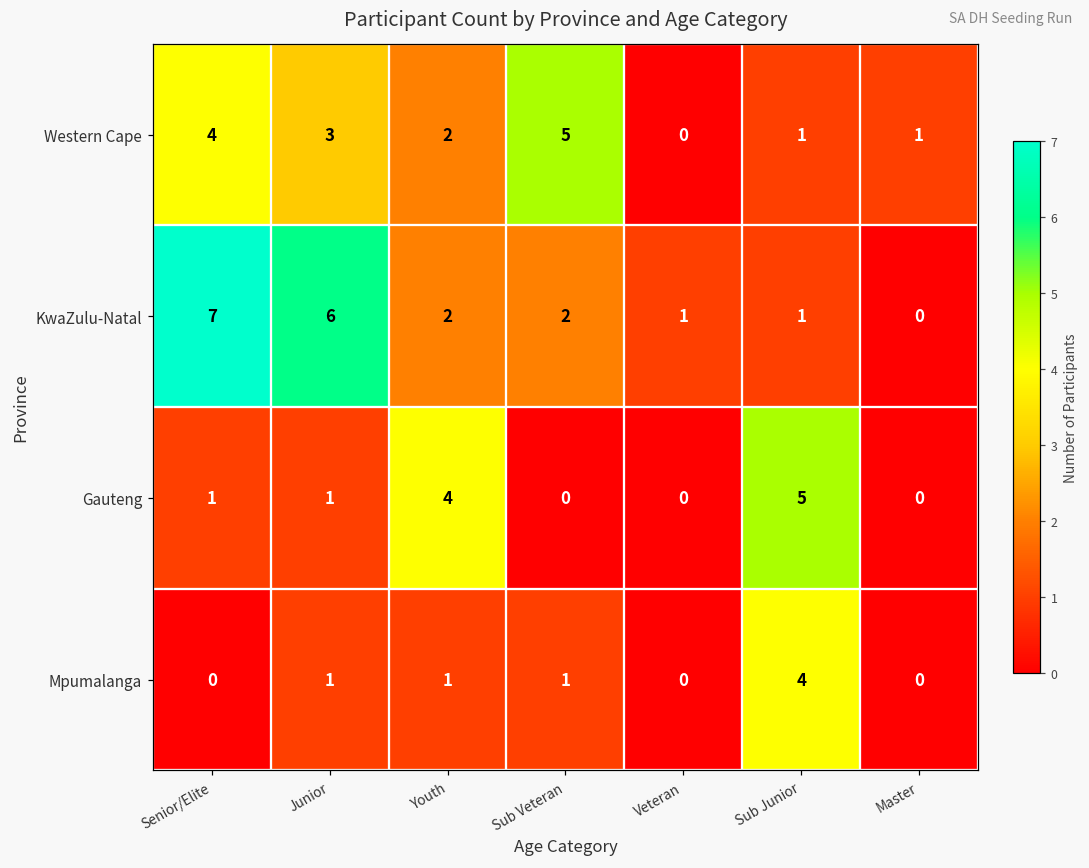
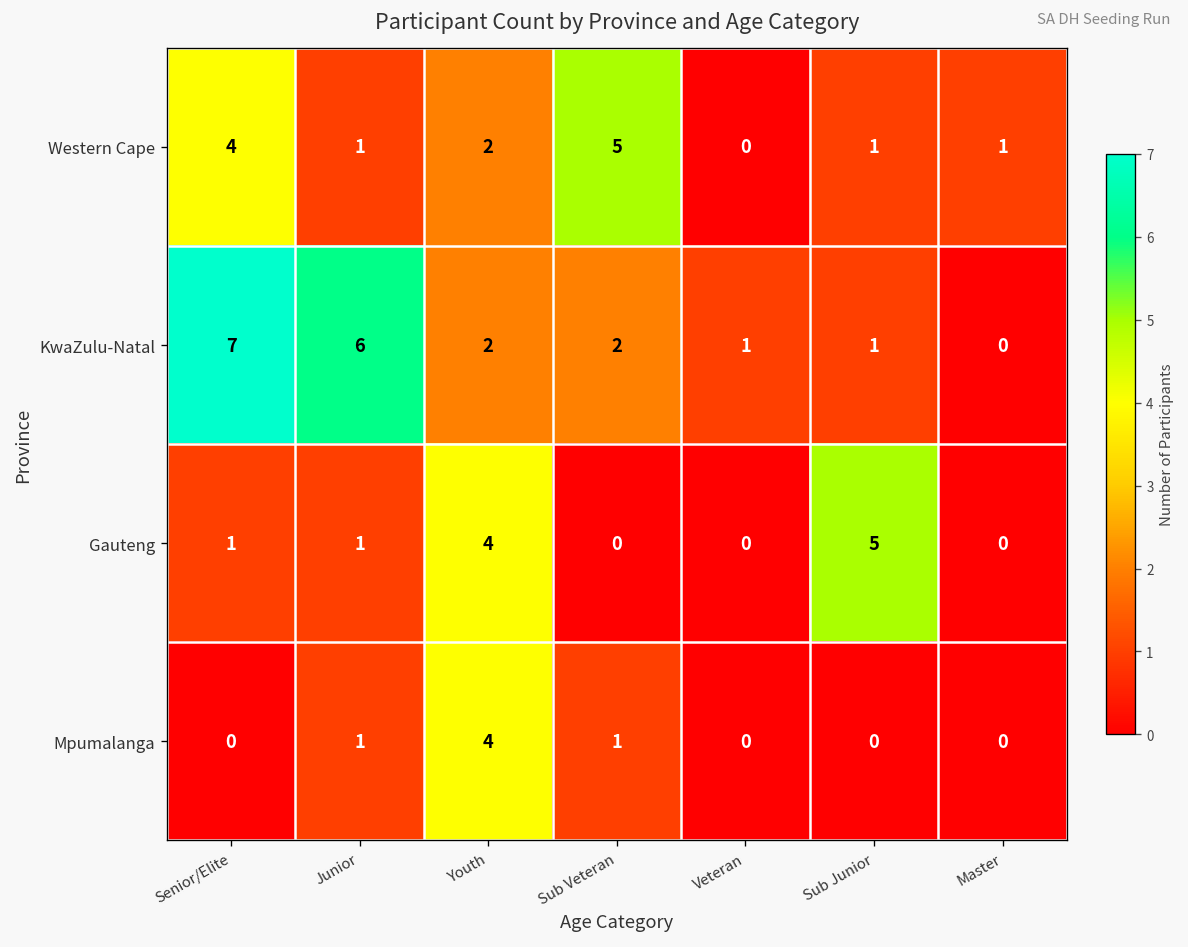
Western Cape, Junior: 3 -> 1
Mpumalanga, Youth: 1 -> 4
Mpumalanga, Sub Junior: 4 -> 0
